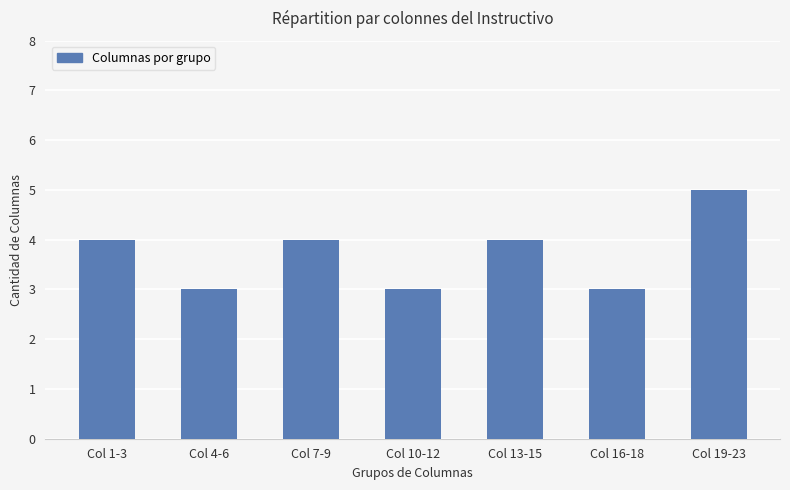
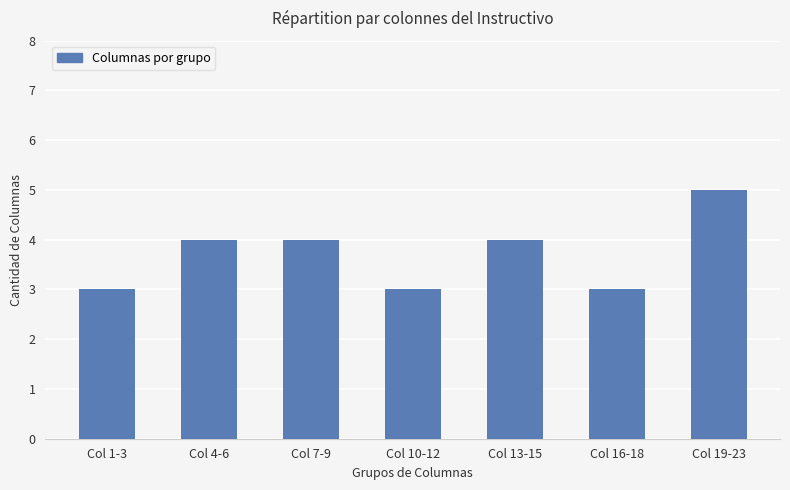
Col 1-3: 4 -> 3
Col 4-6: 3 -> 4
